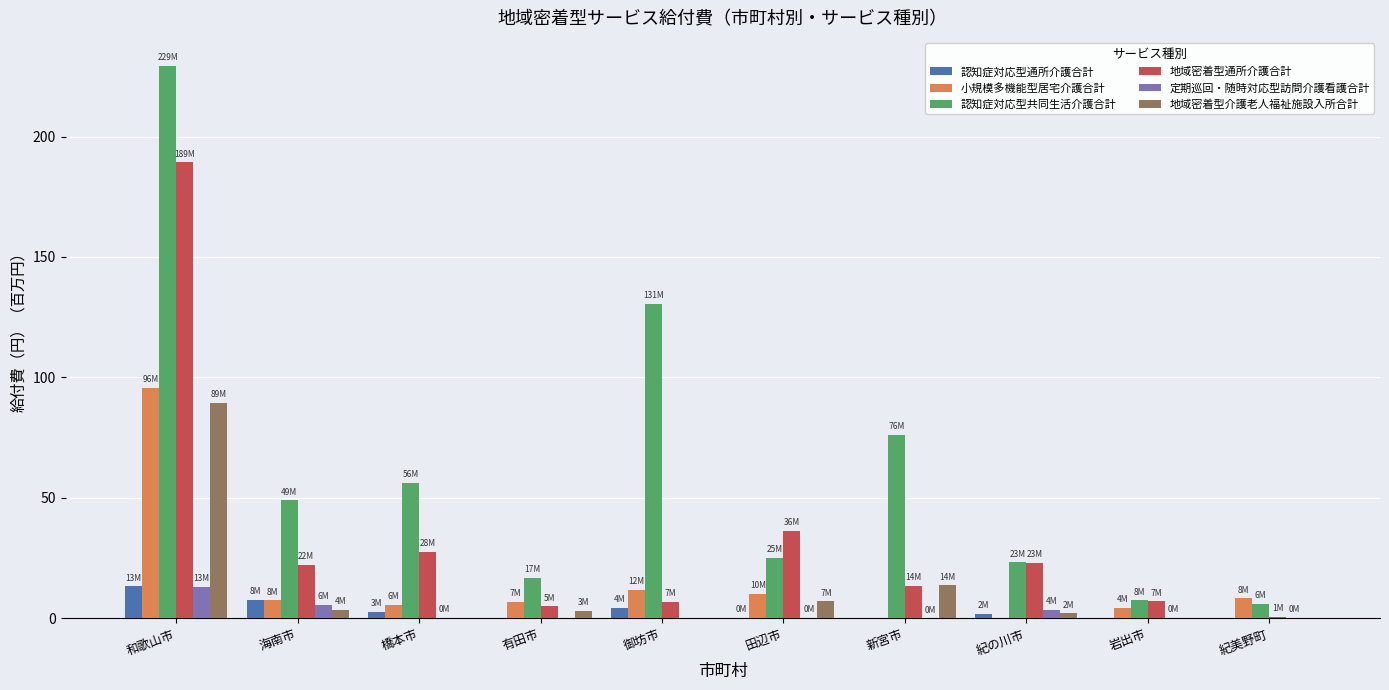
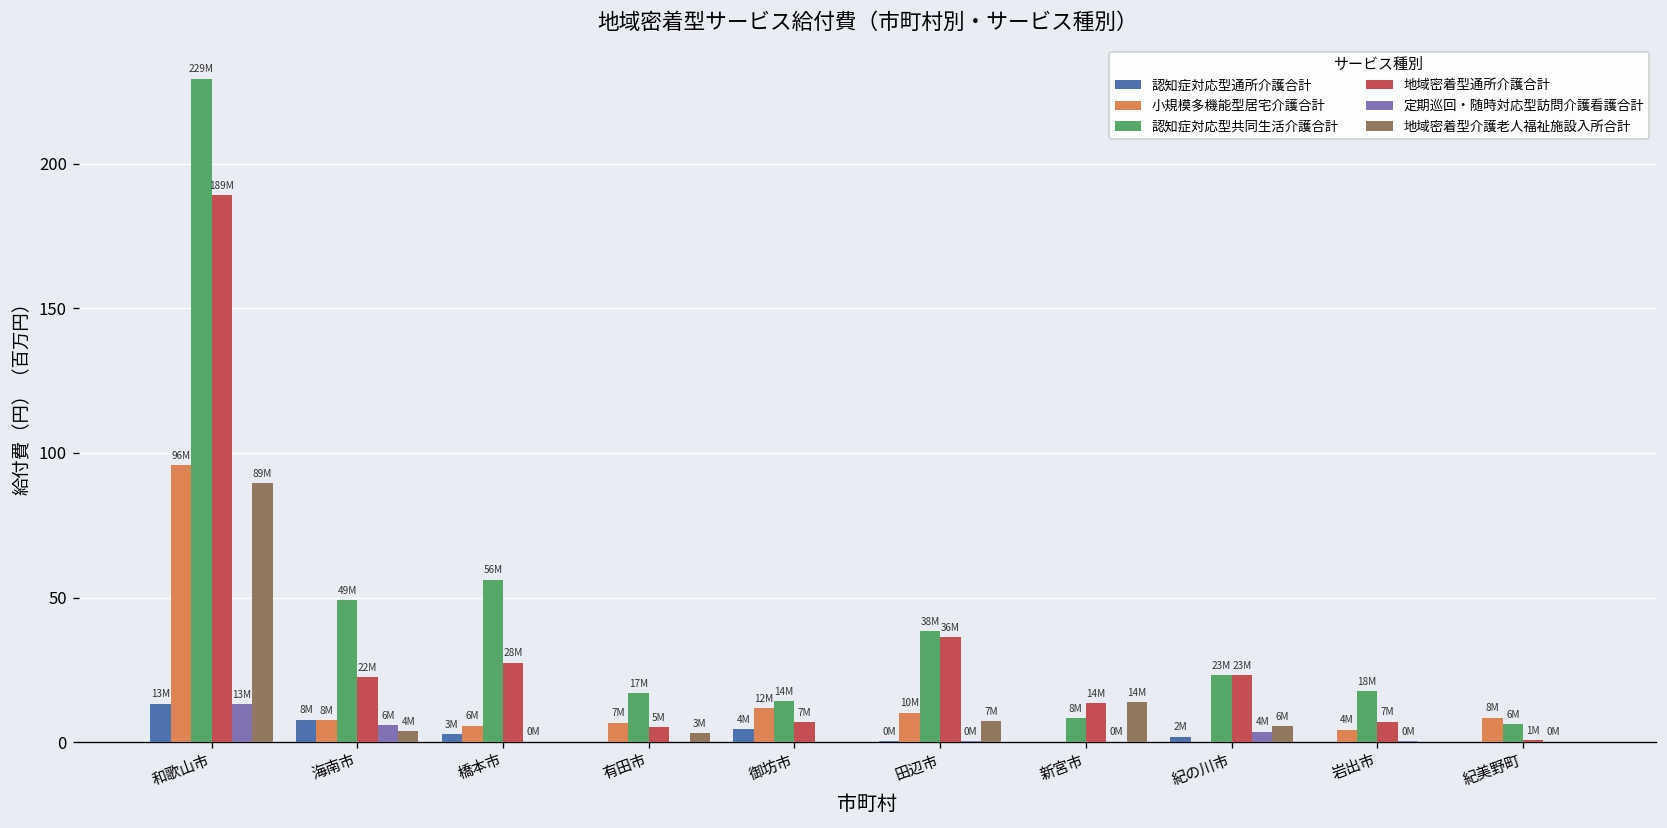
認知症対応型共同生活介護合計, 御坊市: 131M -> 14M
認知症対応型共同生活介護合計, 田辺市: 25M -> 38M
認知症対応型共同生活介護合計, 新宮市: 76M -> 8M
地域密着型介護老人福祉施設入所合計, 紀の川市: 2M -> 6M
認知症対応型共同生活介護合計, 岩出市: 8M -> 18M
